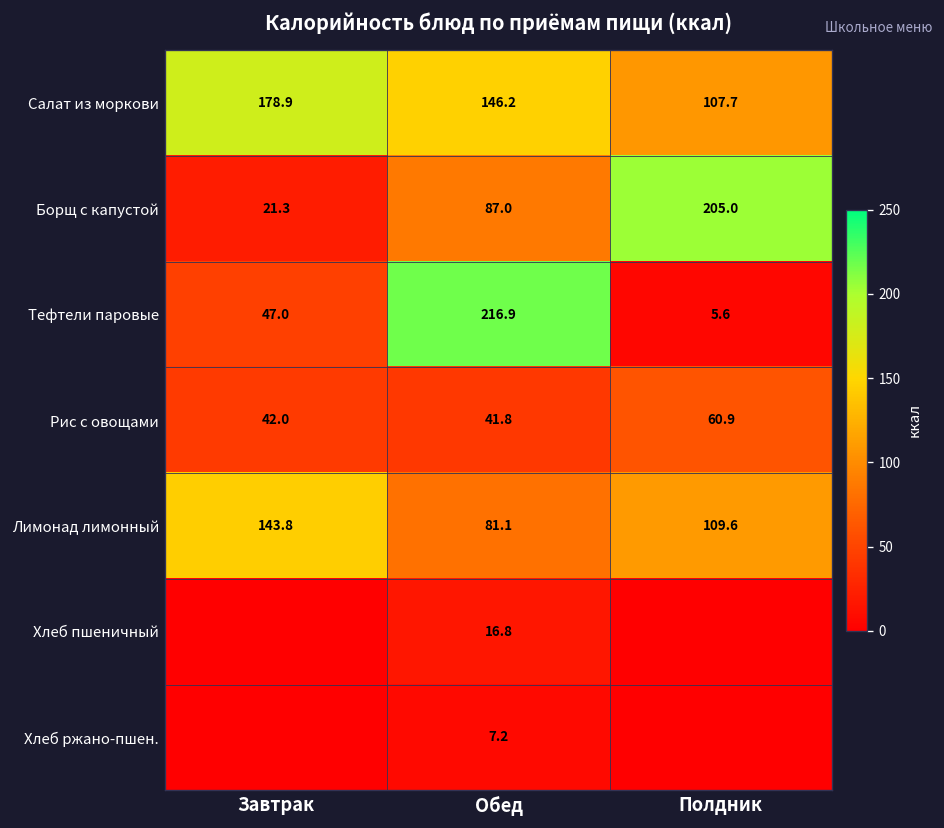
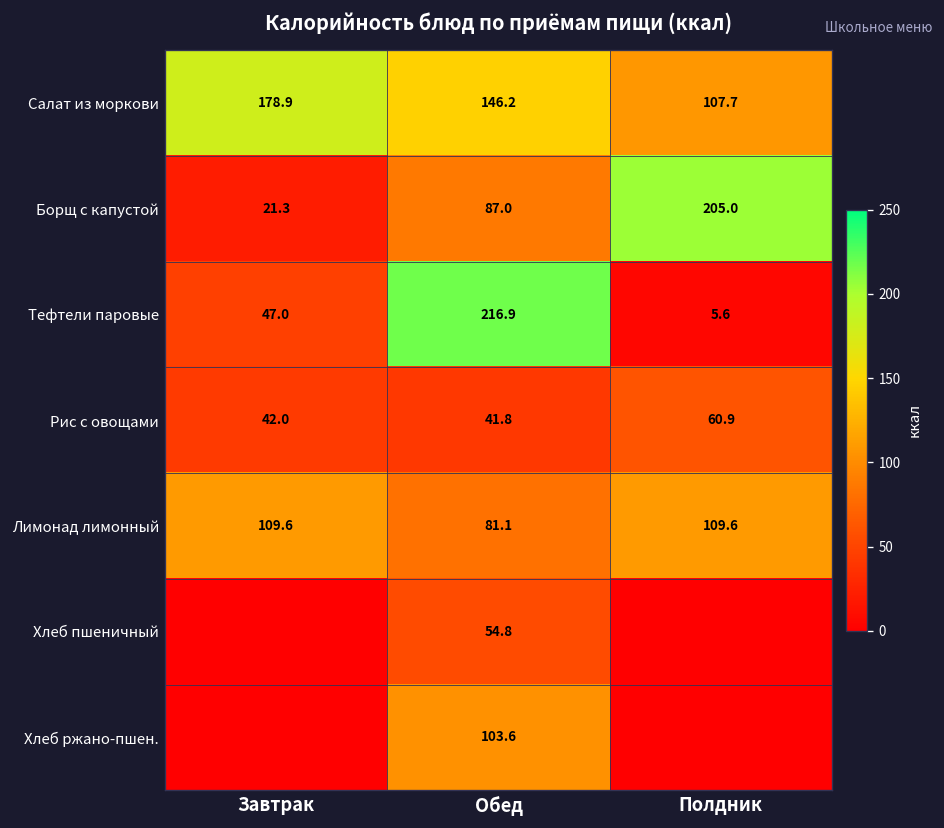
Лимонад лимонный, Завтрак: 143.8 -> 109.6
Хлеб пшеничный, Обед: 16.8 -> 54.8
Хлеб ржано-пшен., Обед: 7.2 -> 103.6
